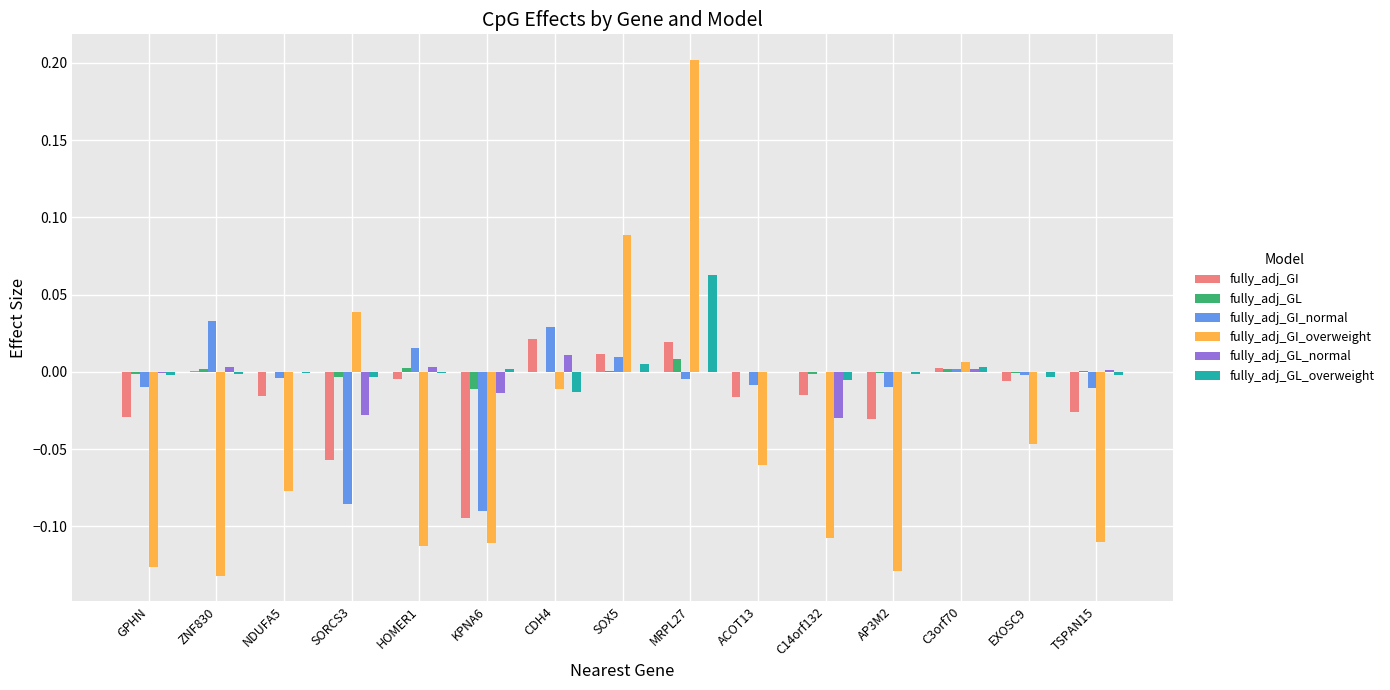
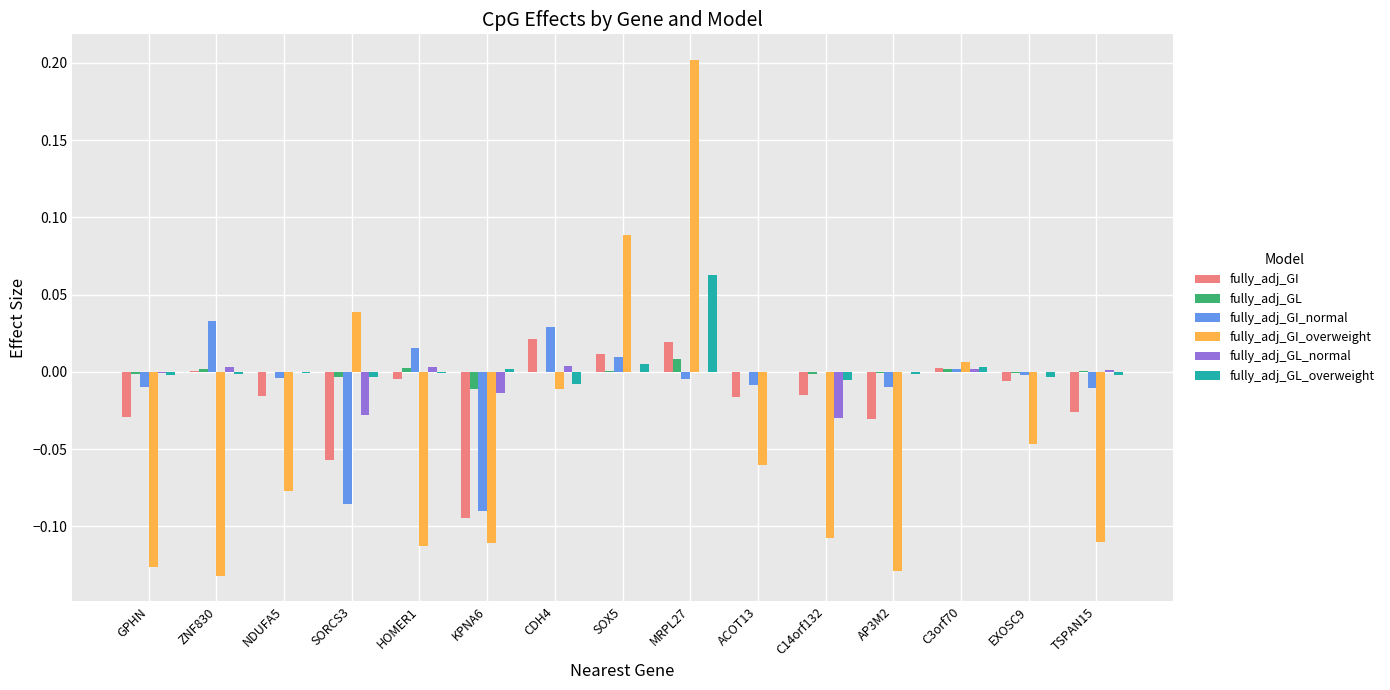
fully_adj_GL_normal, CDH4: 0.011 -> 0.004
fully_adj_GL_overweight, CDH4: -0.013 -> -0.008
